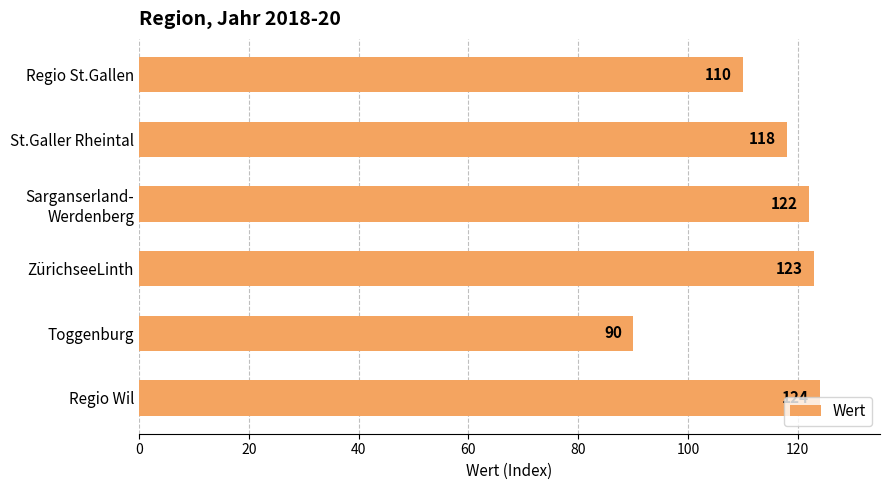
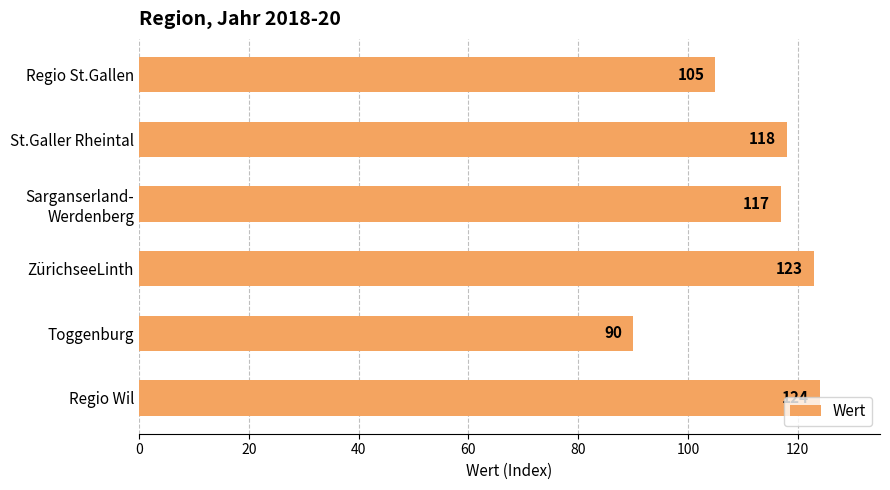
Regio St.Gallen: 110 -> 105
Sarganserland- Werdenberg: 122 -> 117
